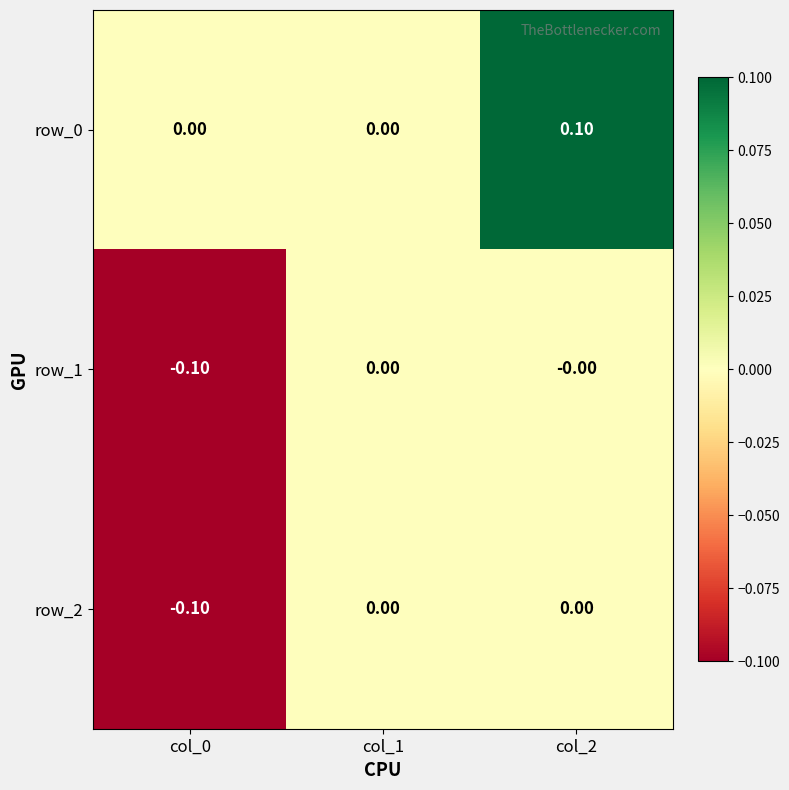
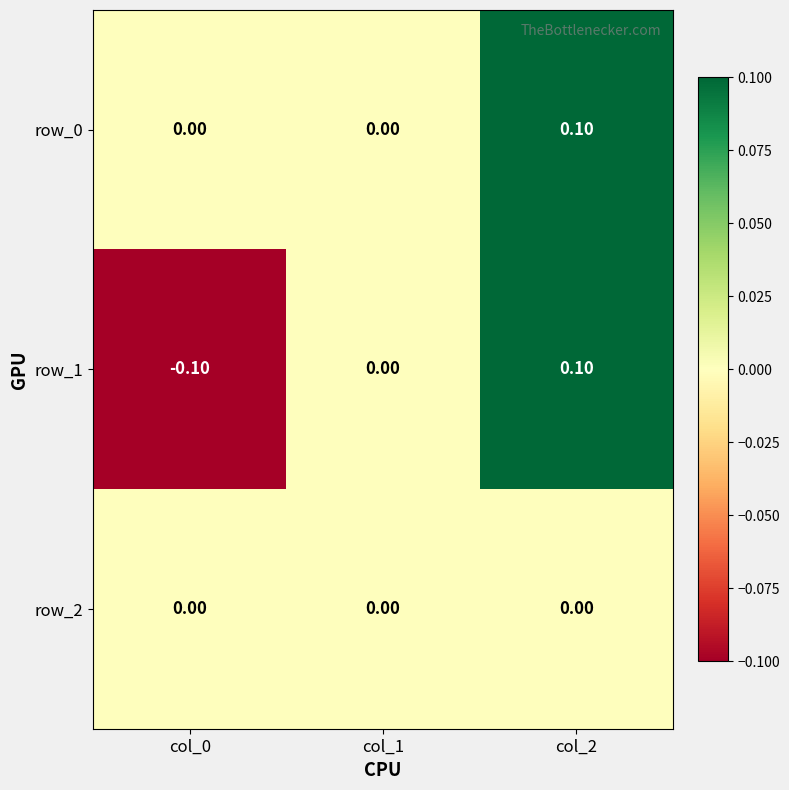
row_1, col_2: -0.00 -> 0.10
row_2, col_0: -0.10 -> 0.00
